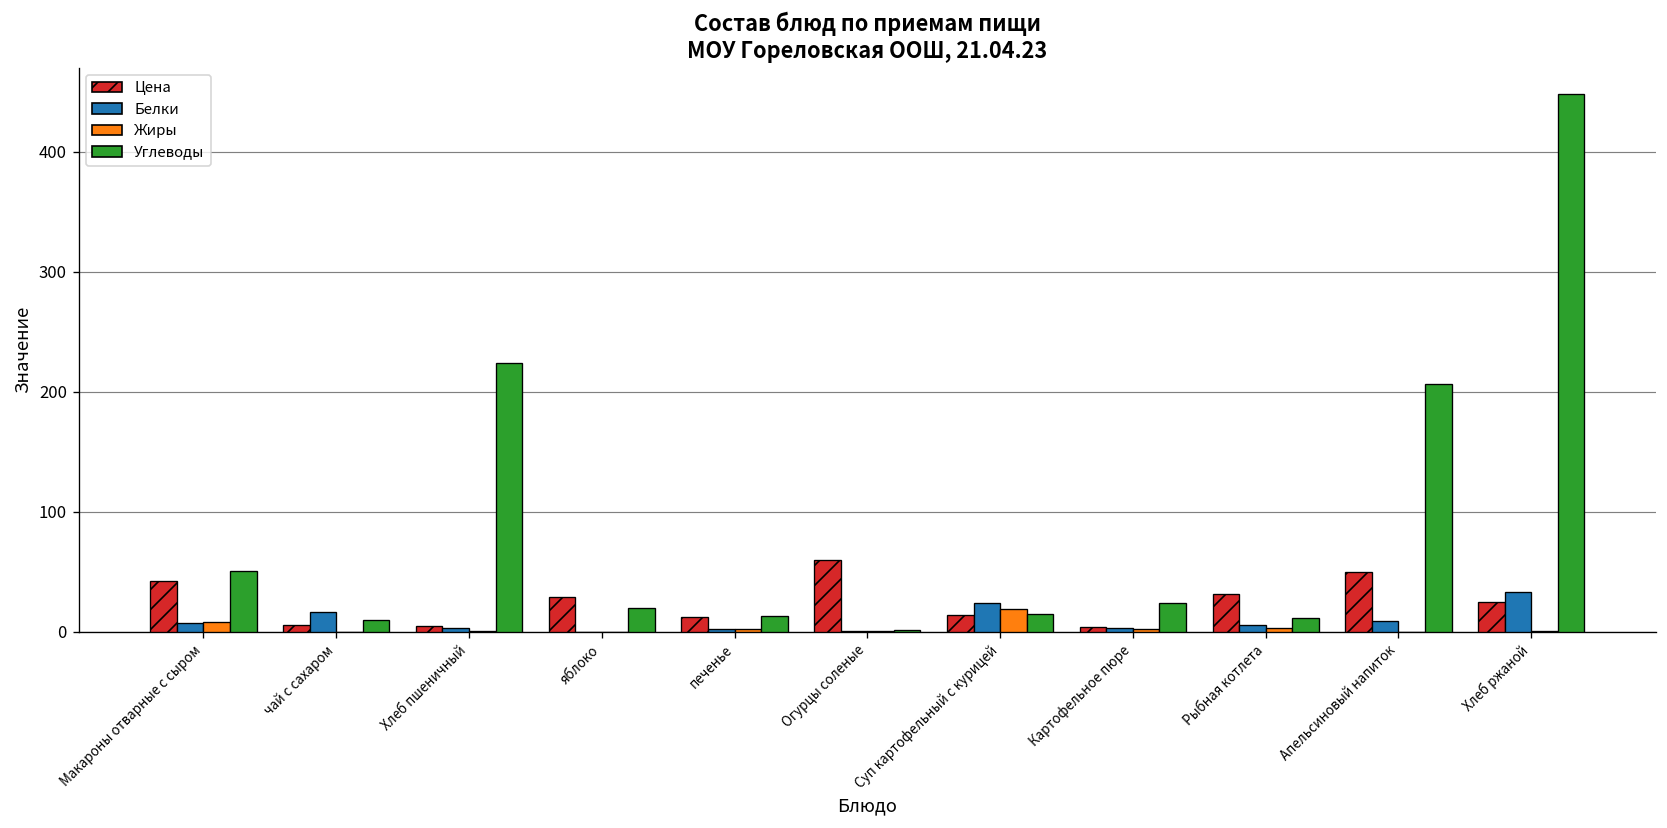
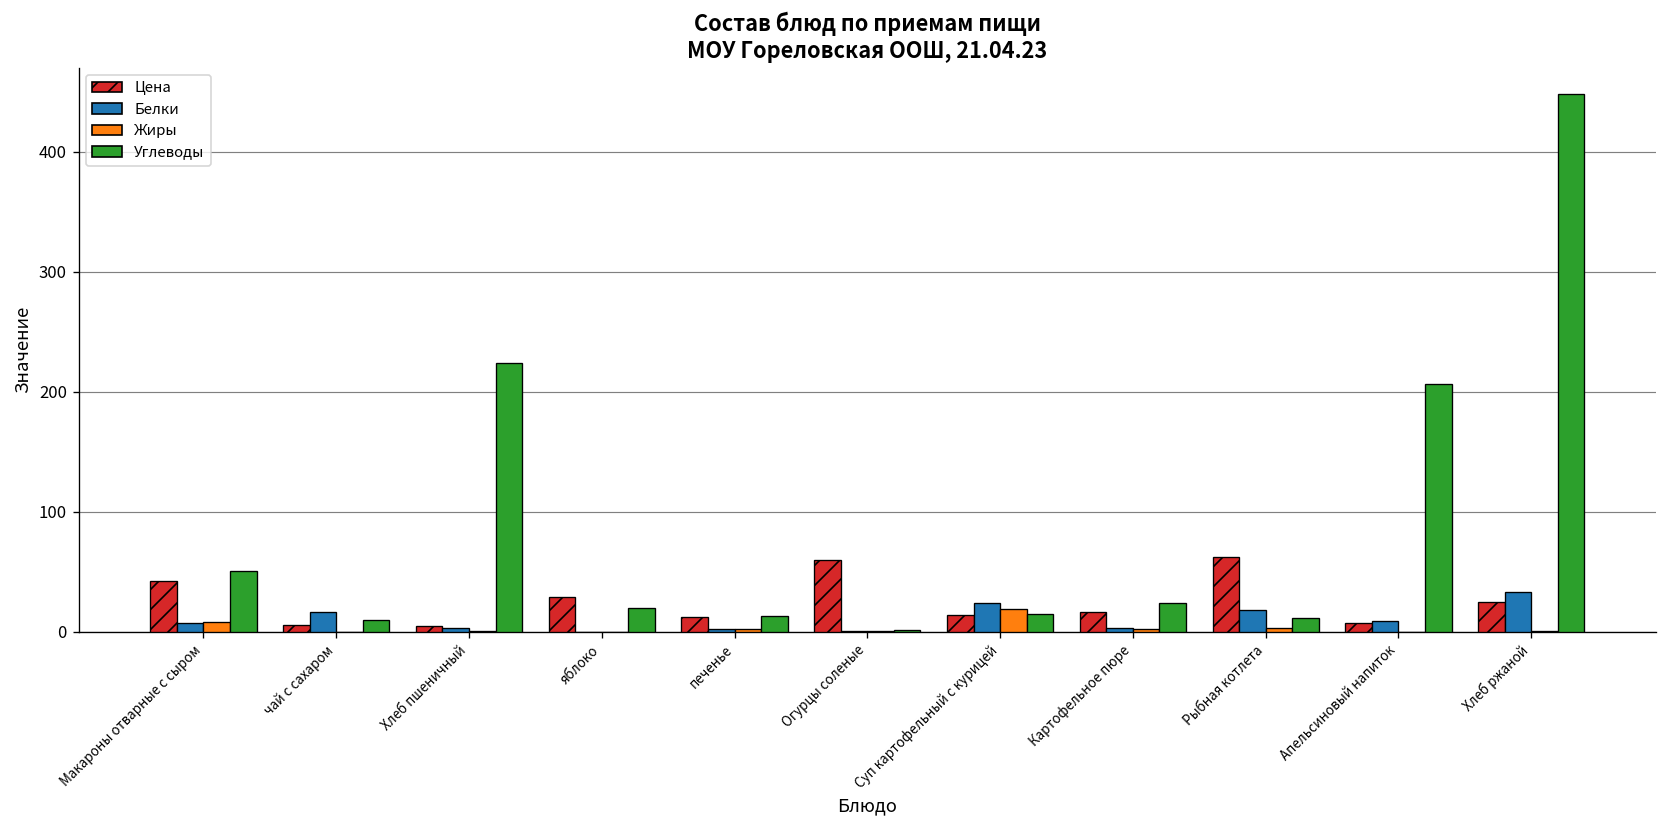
Цена, Картофельное пюре: 0 -> 20
Цена, Рыбная котлета: 30 -> 60
Белки, Рыбная котлета: 10 -> 20
Цена, Апельсиновый напиток: 50 -> 10
